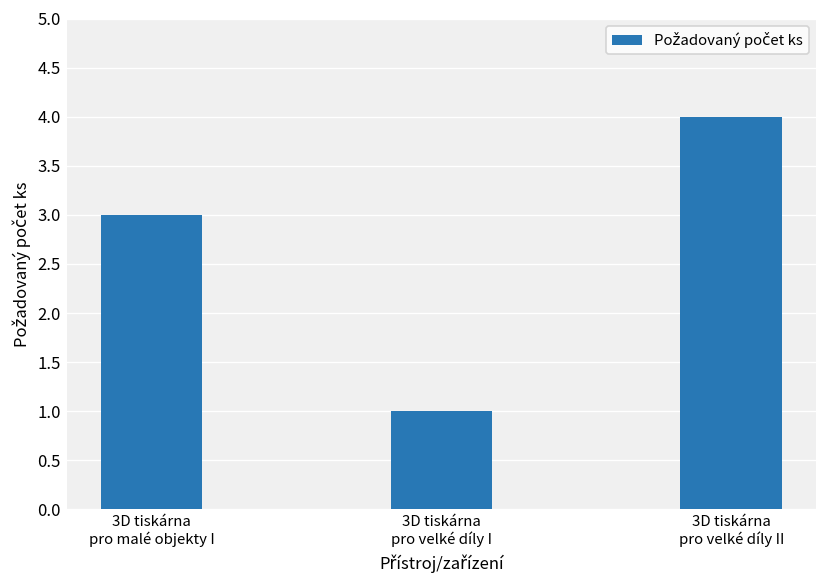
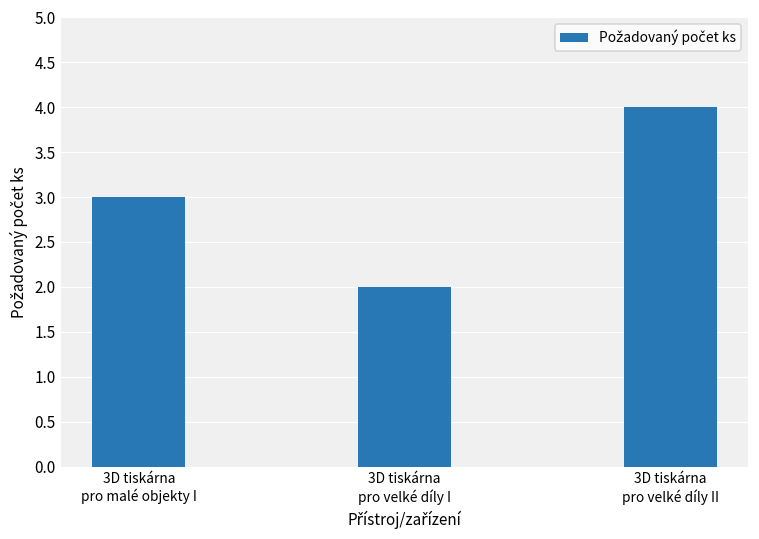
3D tiskárna pro velké díly I: 1 -> 2
